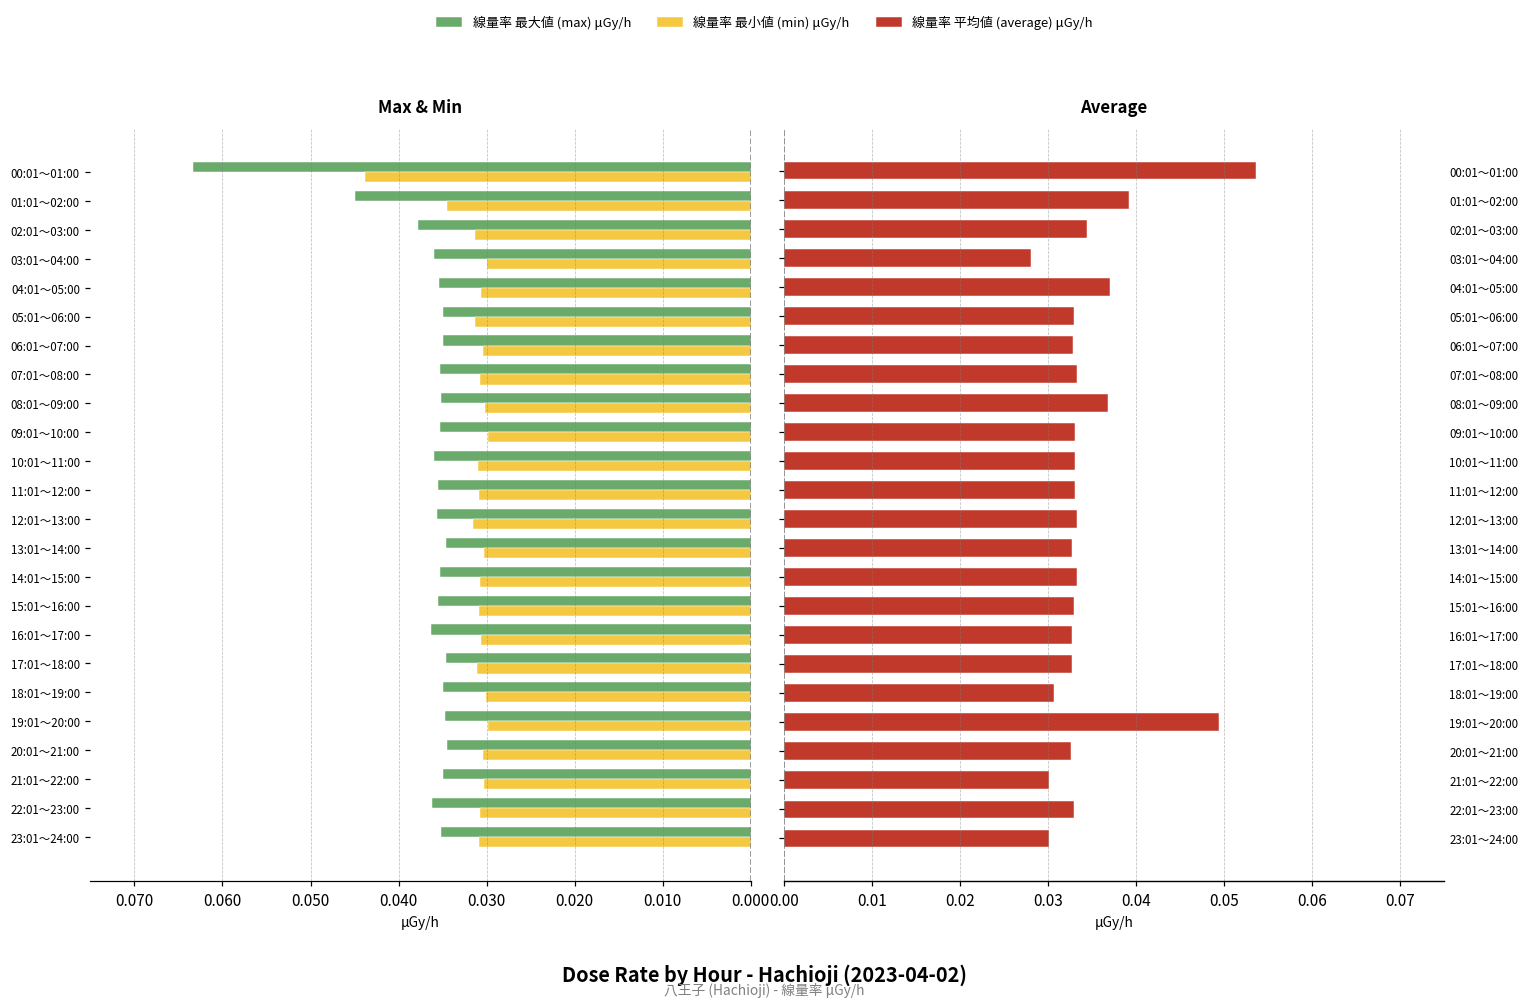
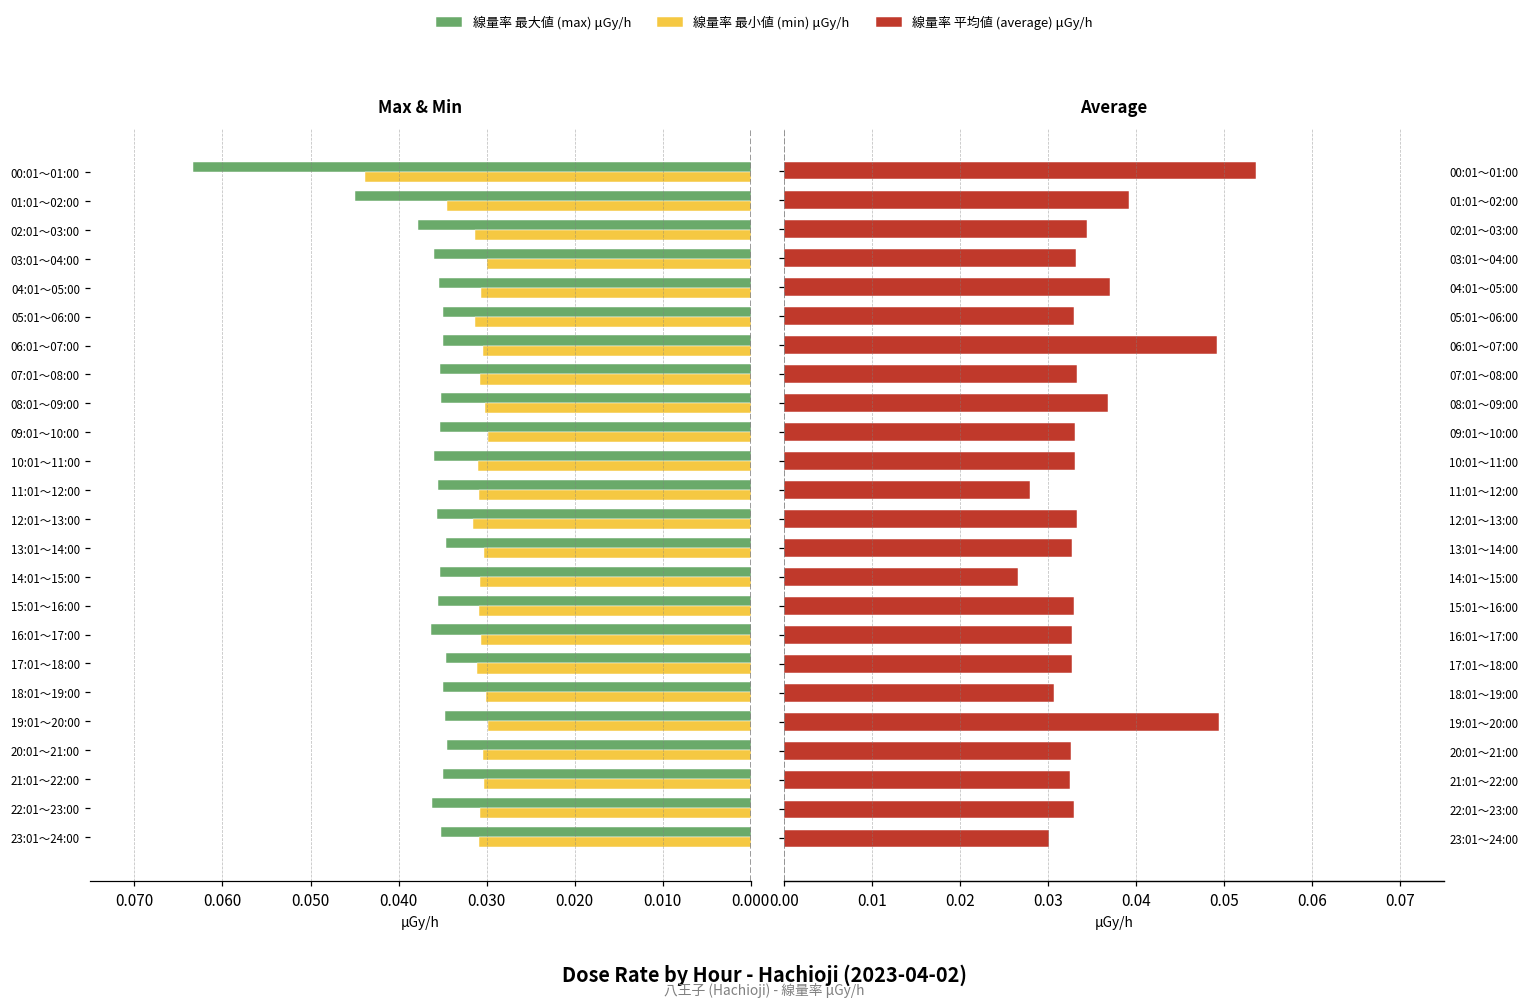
Average, 03:01～04:00: 0.028 -> 0.033
Average, 06:01～07:00: 0.033 -> 0.049
Average, 11:01～12:00: 0.033 -> 0.028
Average, 14:01～15:00: 0.033 -> 0.027
Average, 21:01～22:00: 0.030 -> 0.033
